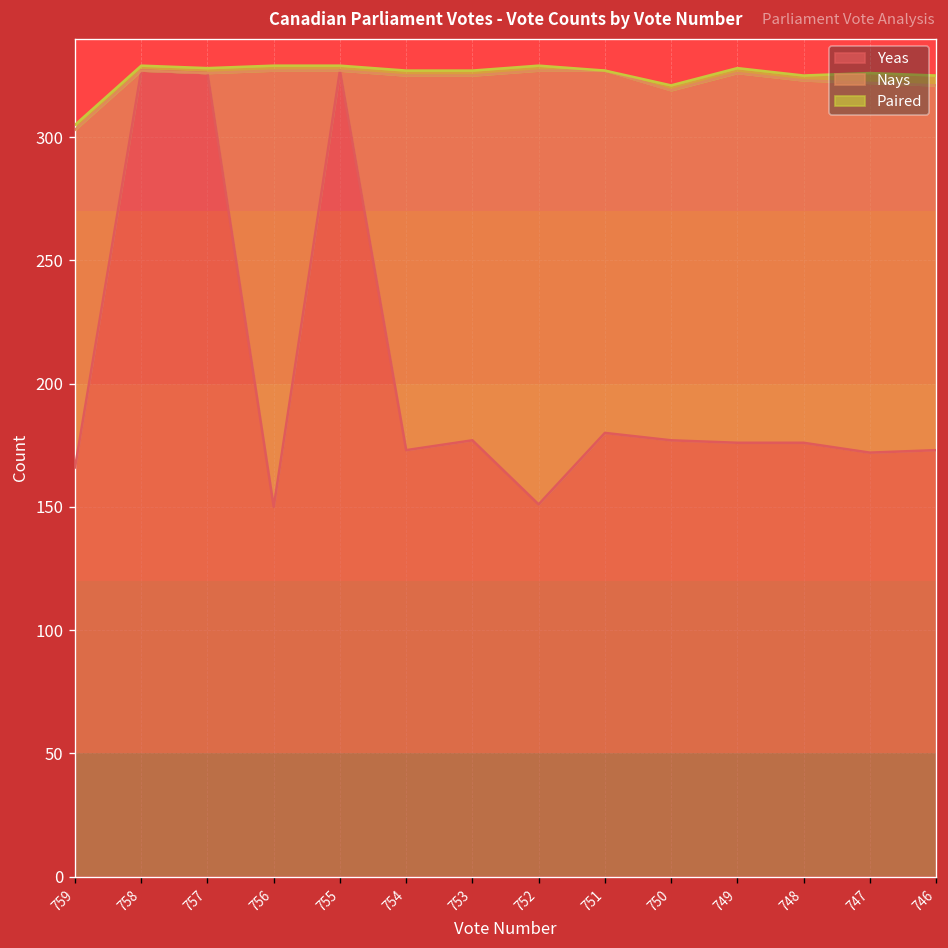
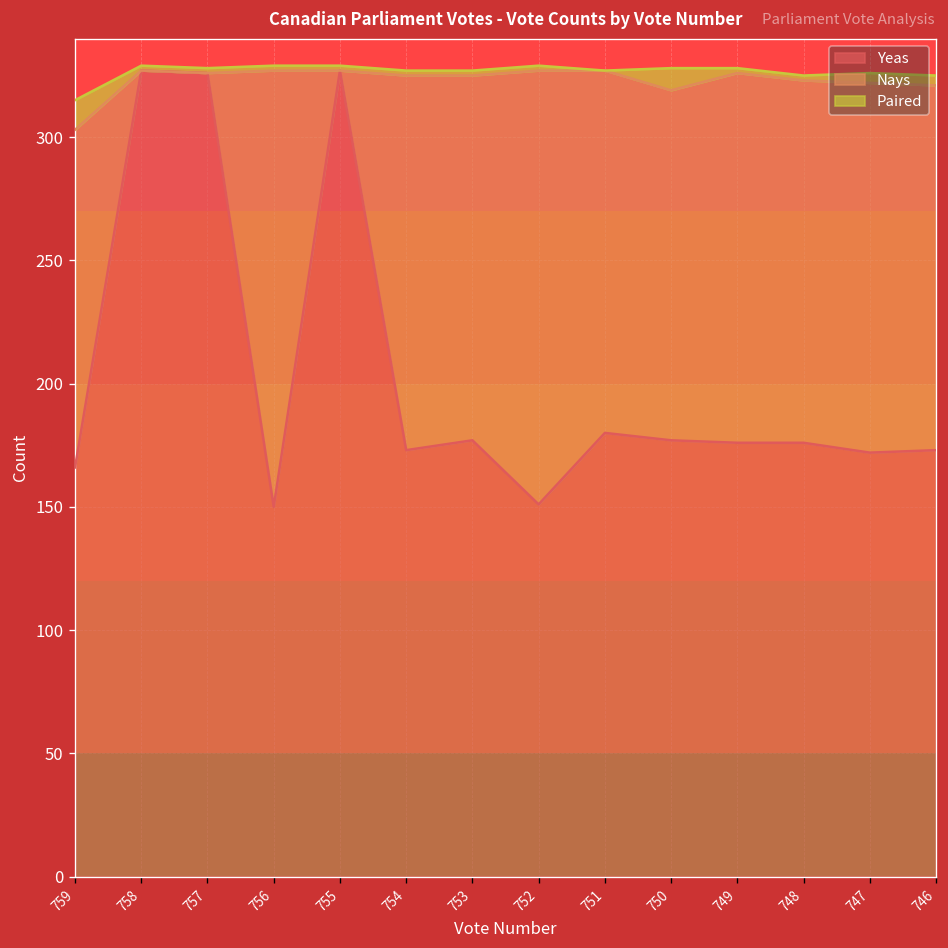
Paired, 759: 2 -> 12
Paired, 750: 2 -> 9
